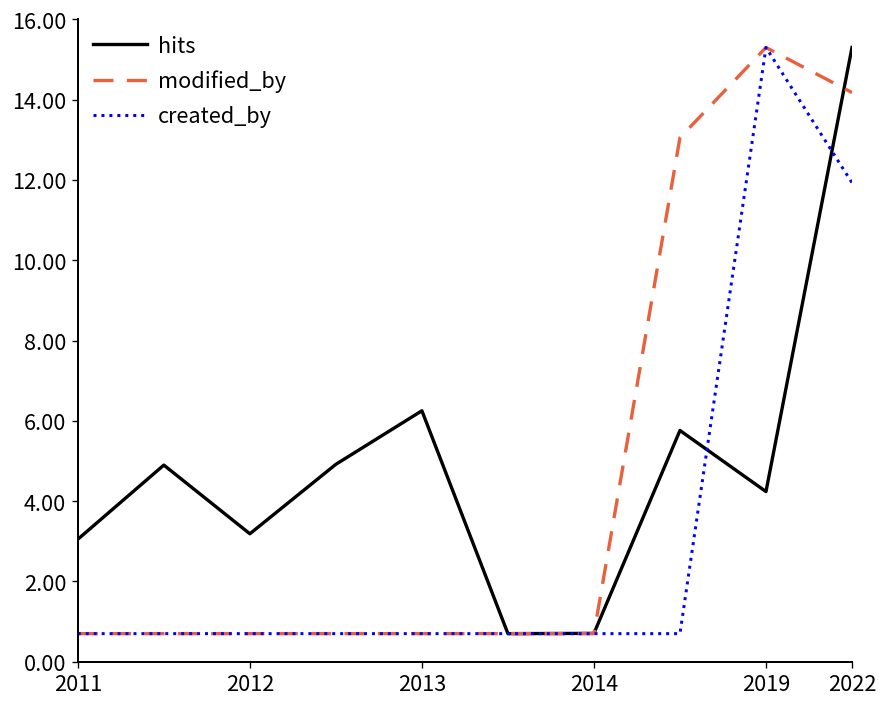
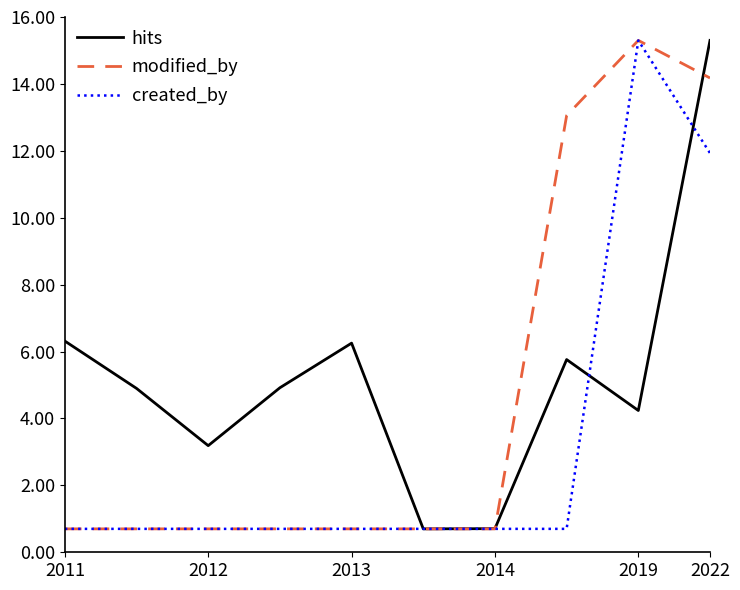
hits, 2011: 3.1 -> 6.3
